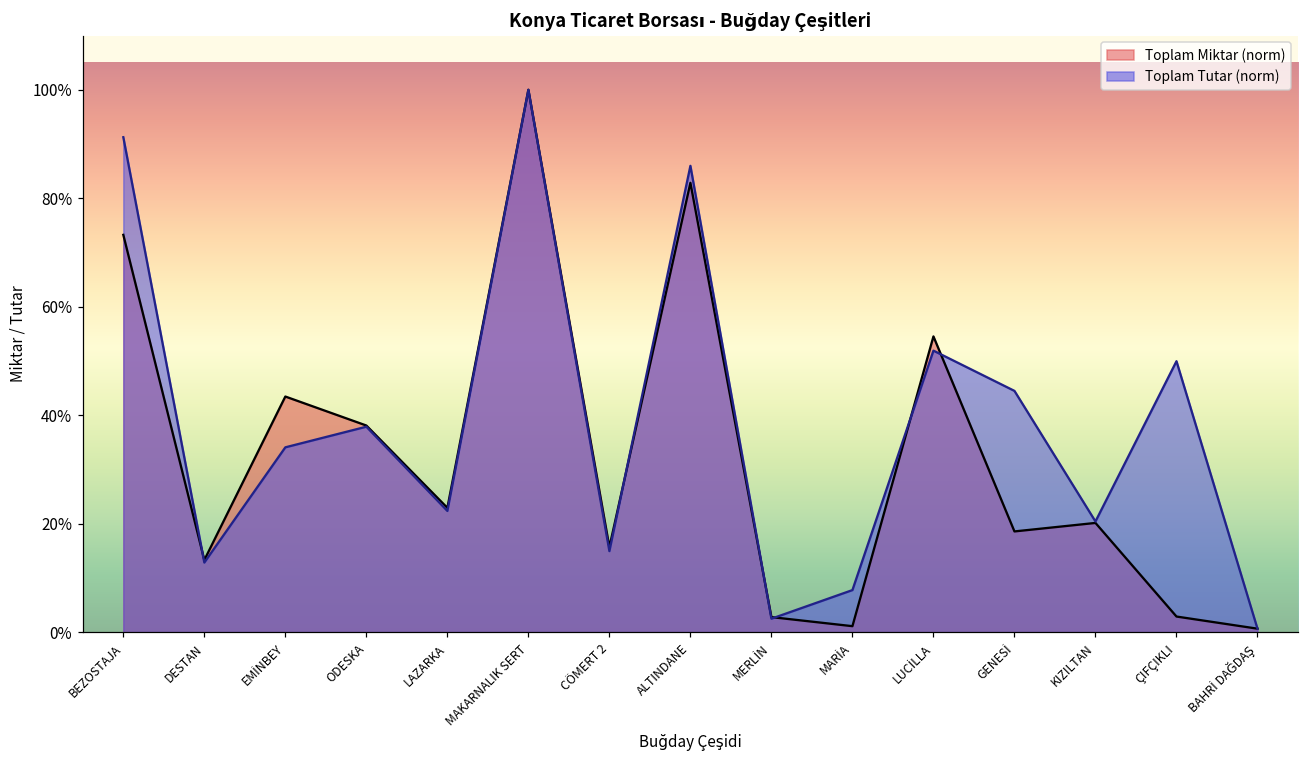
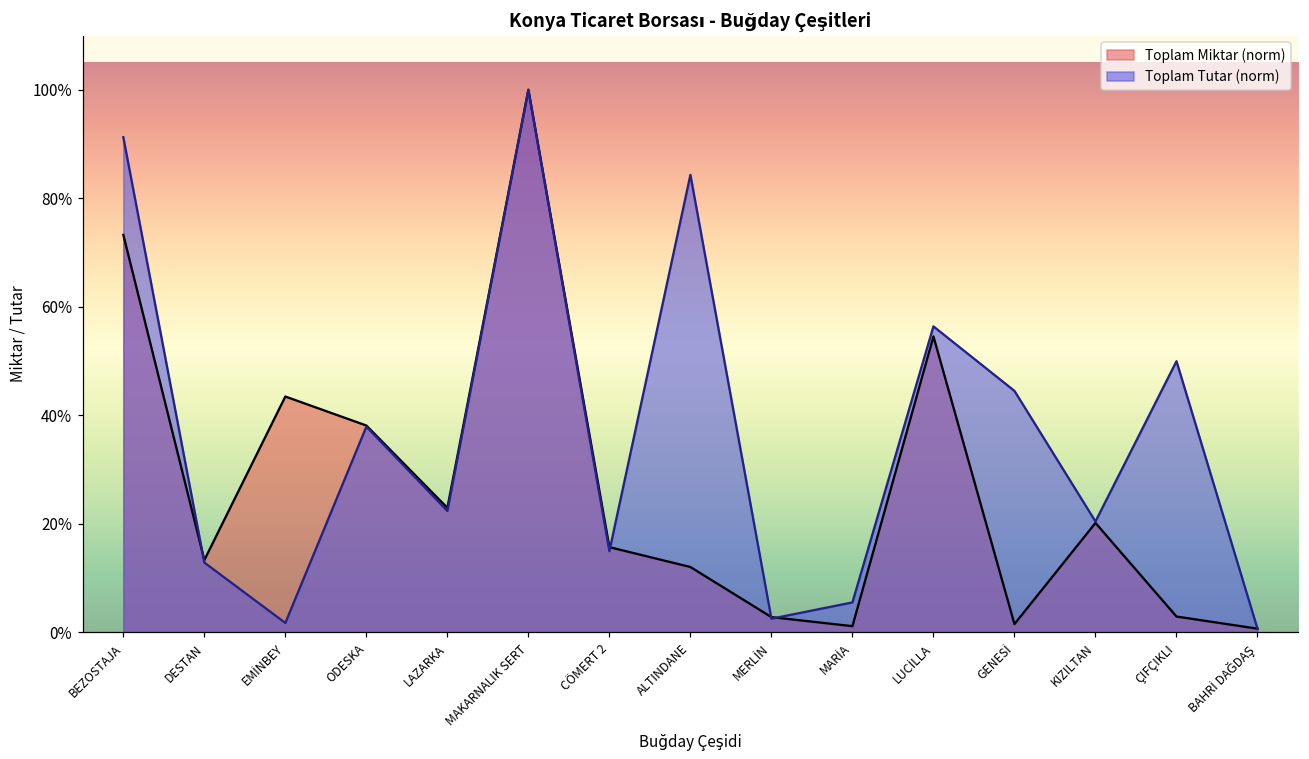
Toplam Tutar (norm), EMİNBEY: 34% -> 2%
Toplam Miktar (norm), ALTINDANE: 83% -> 12%
Toplam Tutar (norm), ALTINDANE: 86% -> 84%
Toplam Tutar (norm), MARİA: 8% -> 5%
Toplam Tutar (norm), LUCİLLA: 52% -> 56%
Toplam Miktar (norm), GENESİ: 19% -> 1%
